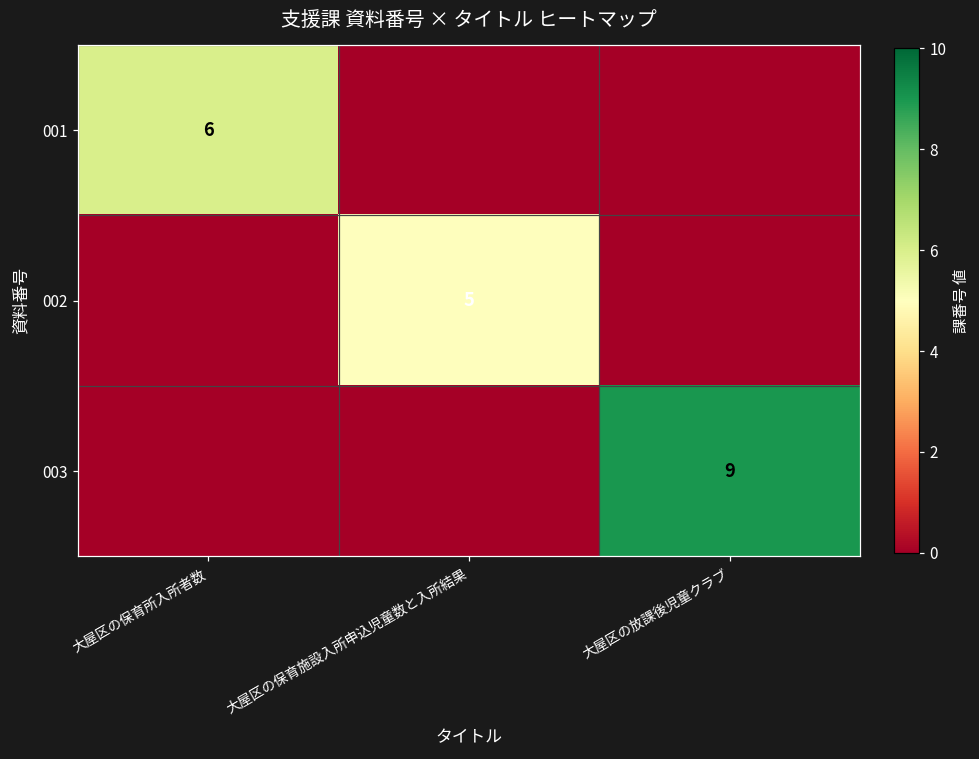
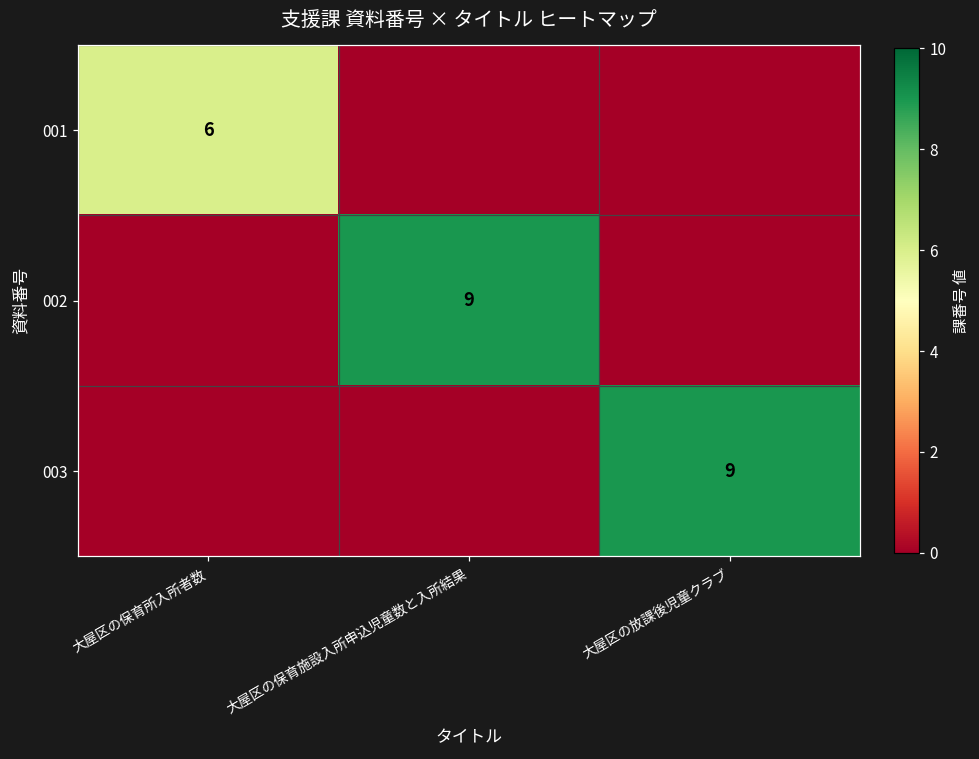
002, 大屋区の保育施設入所申込児童数と入所結果: 5 -> 9
